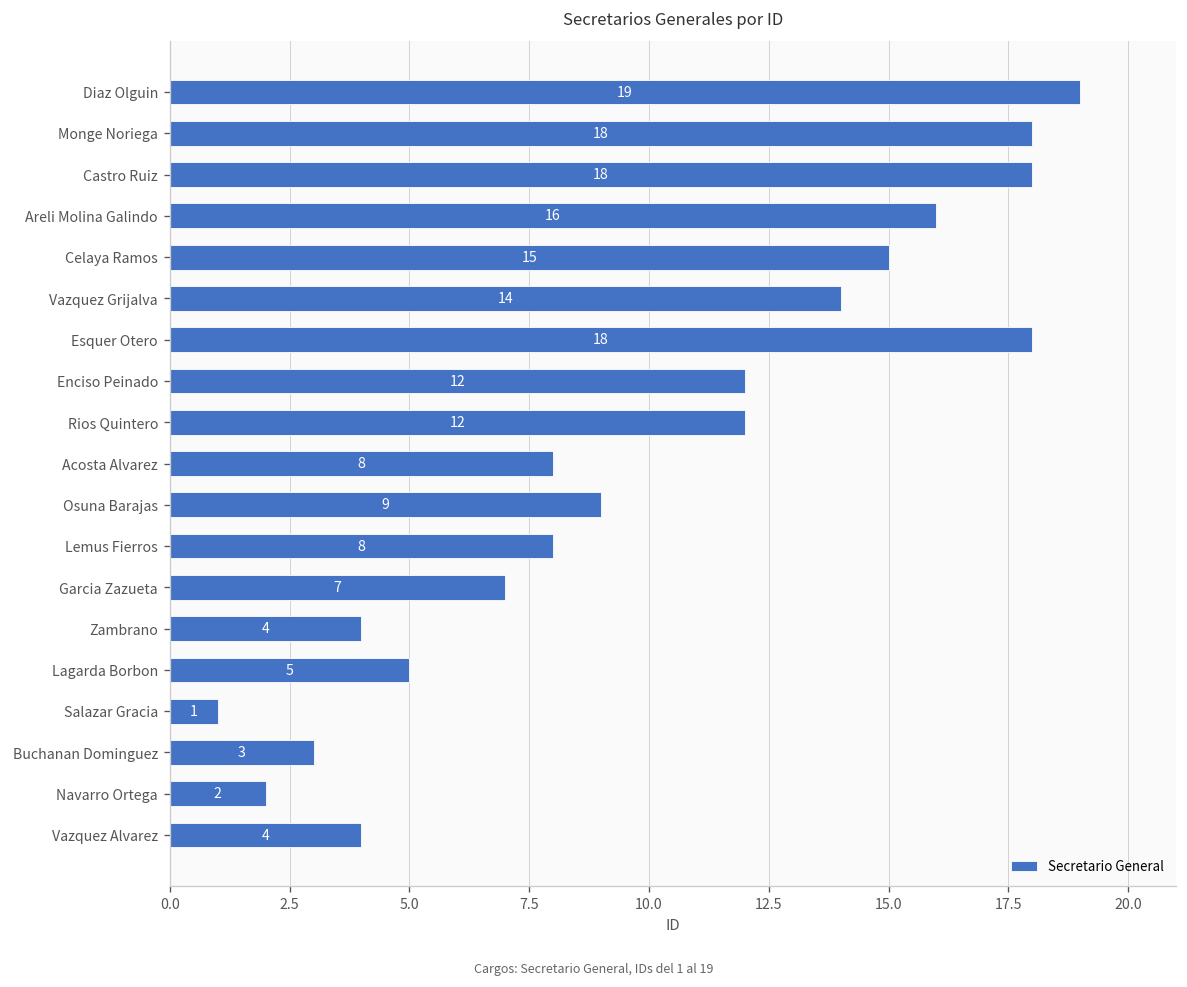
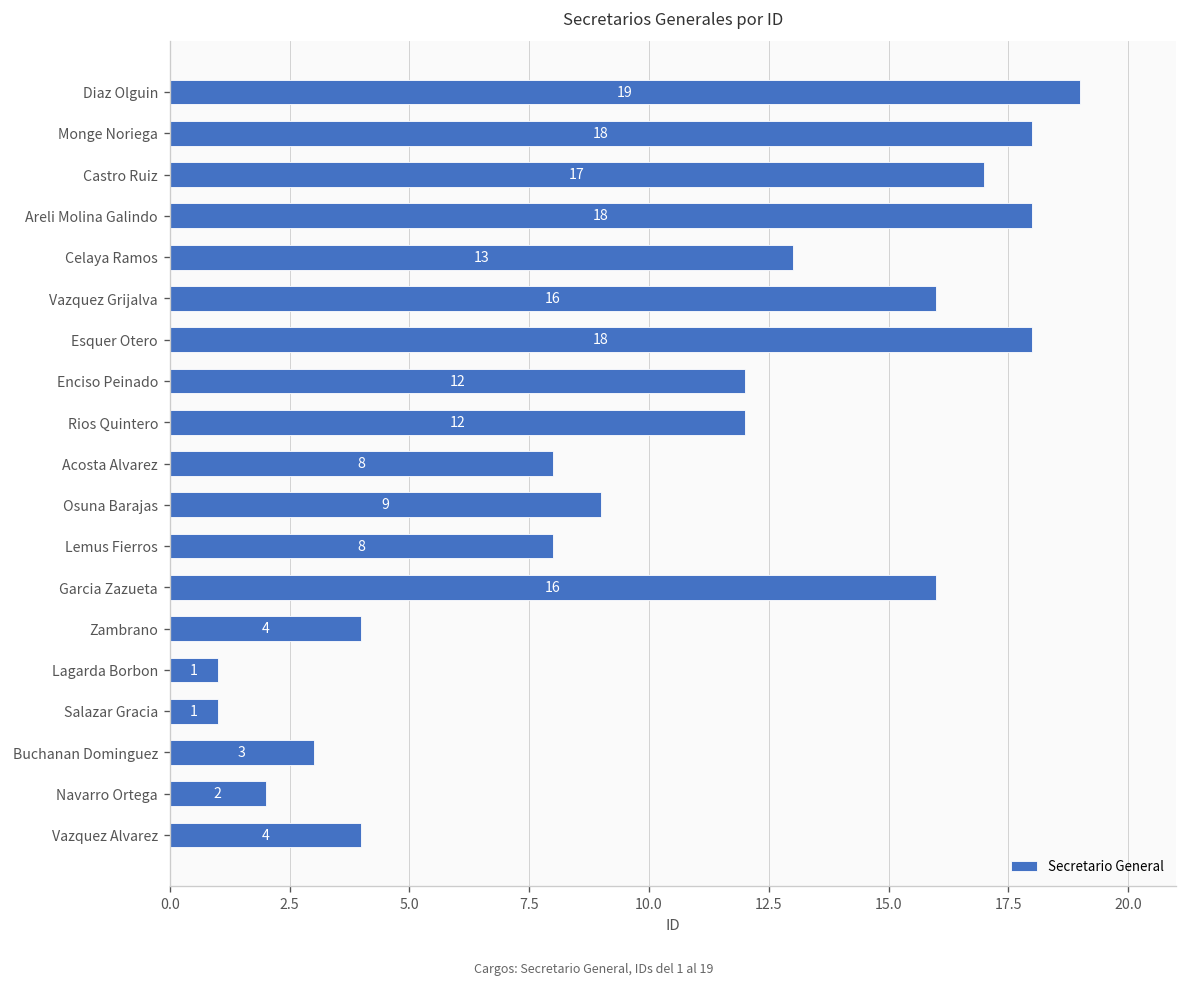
Castro Ruiz: 18 -> 17
Areli Molina Galindo: 16 -> 18
Celaya Ramos: 15 -> 13
Vazquez Grijalva: 14 -> 16
Garcia Zazueta: 7 -> 16
Lagarda Borbon: 5 -> 1
